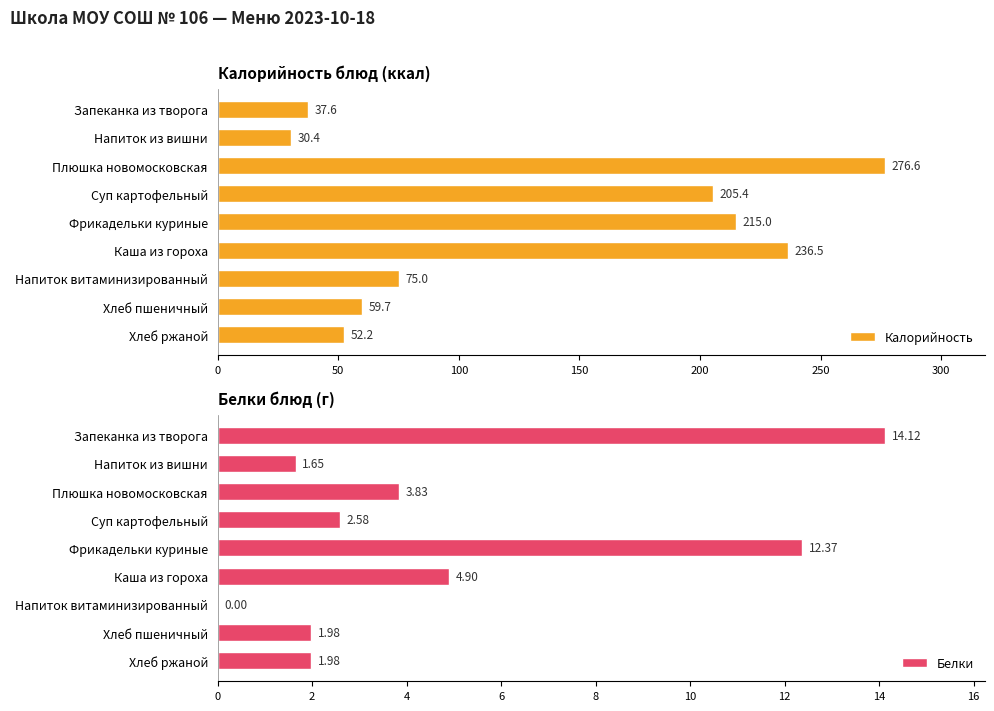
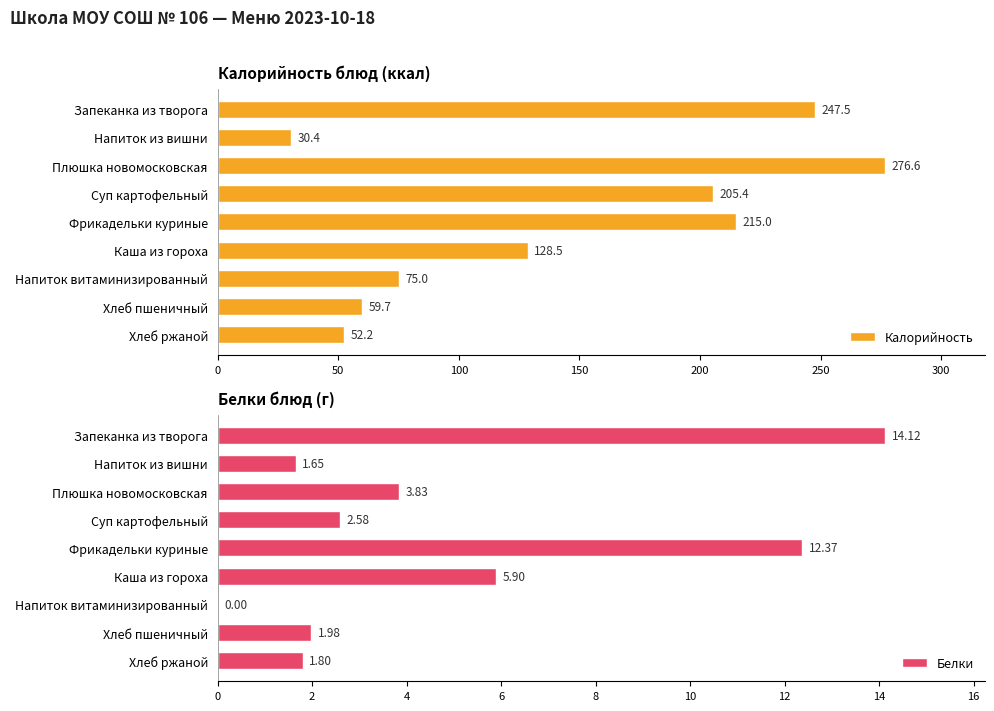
Калорийность блюд (ккал), Запеканка из творога: 37.6 -> 247.5
Калорийность блюд (ккал), Каша из гороха: 236.5 -> 128.5
Белки блюд (г), Каша из гороха: 4.90 -> 5.90
Белки блюд (г), Хлеб ржаной: 1.98 -> 1.80
